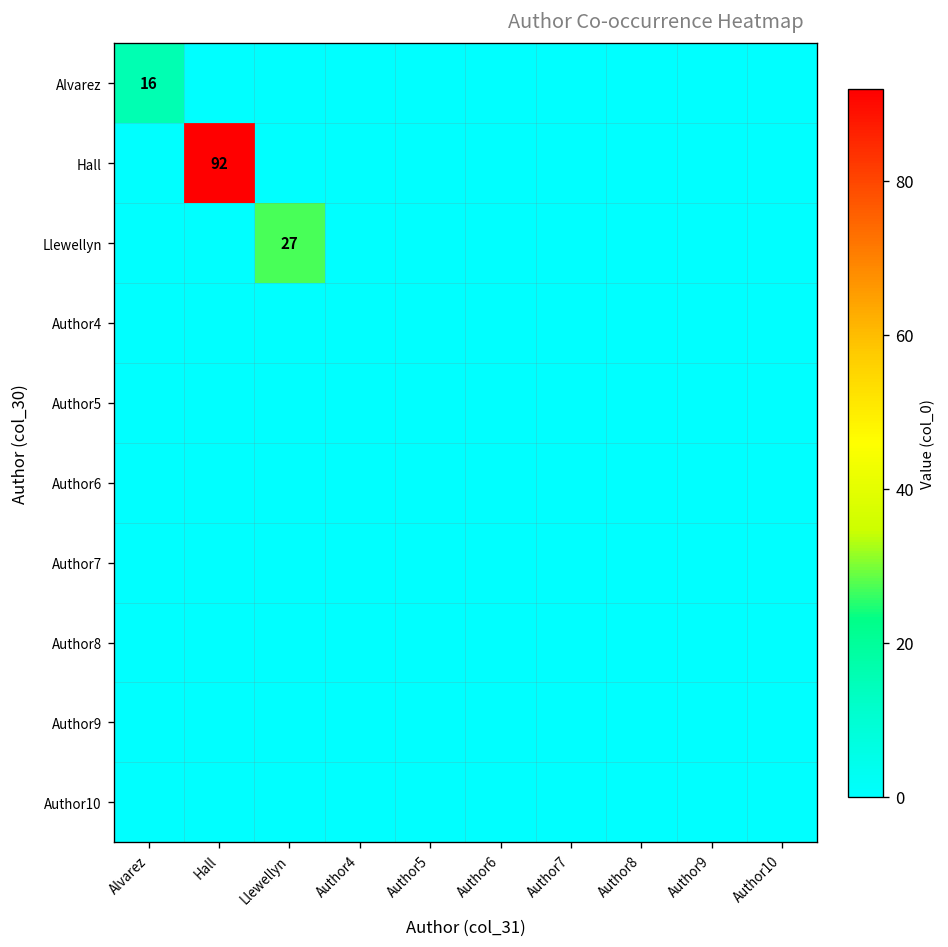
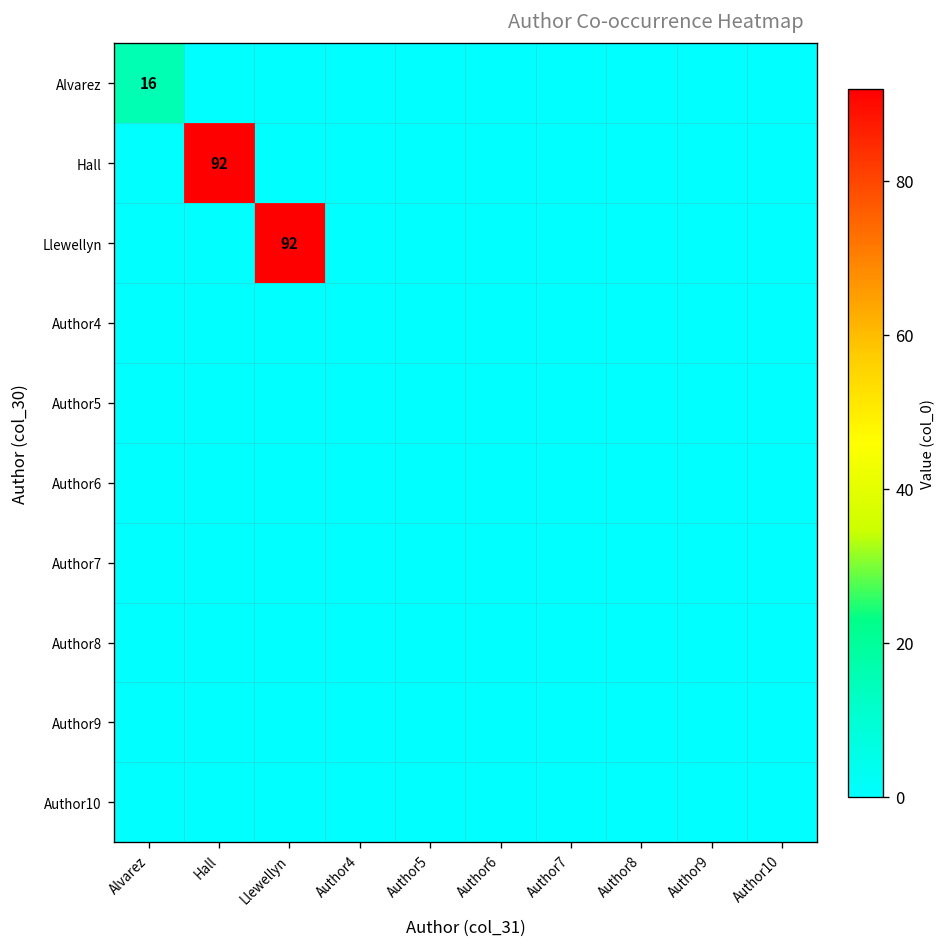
Llewellyn, Llewellyn: 27 -> 92
